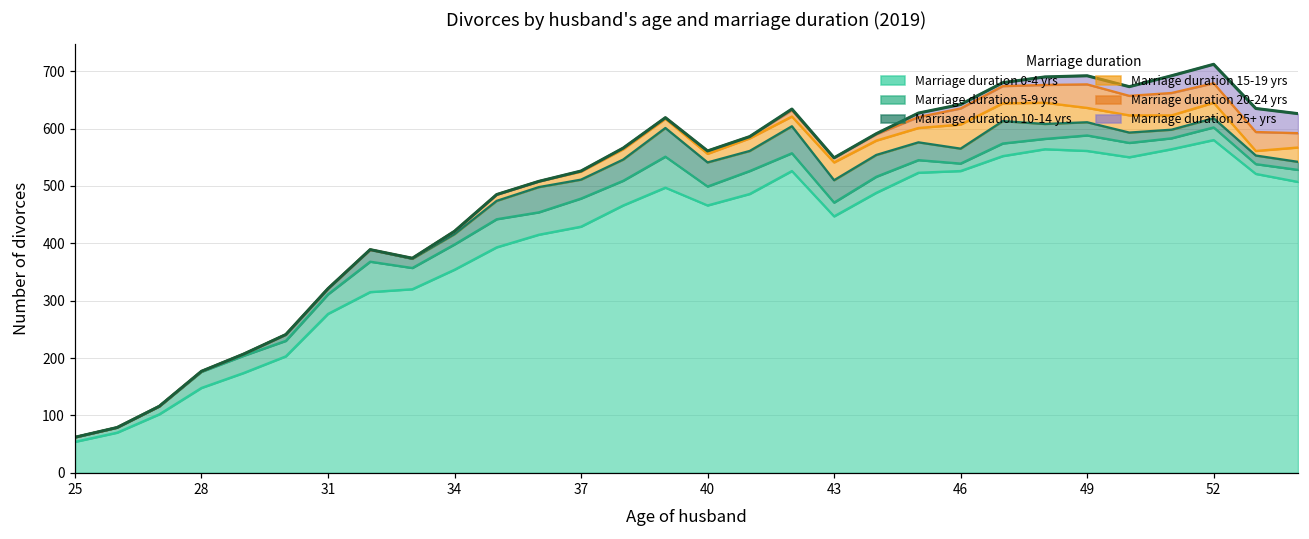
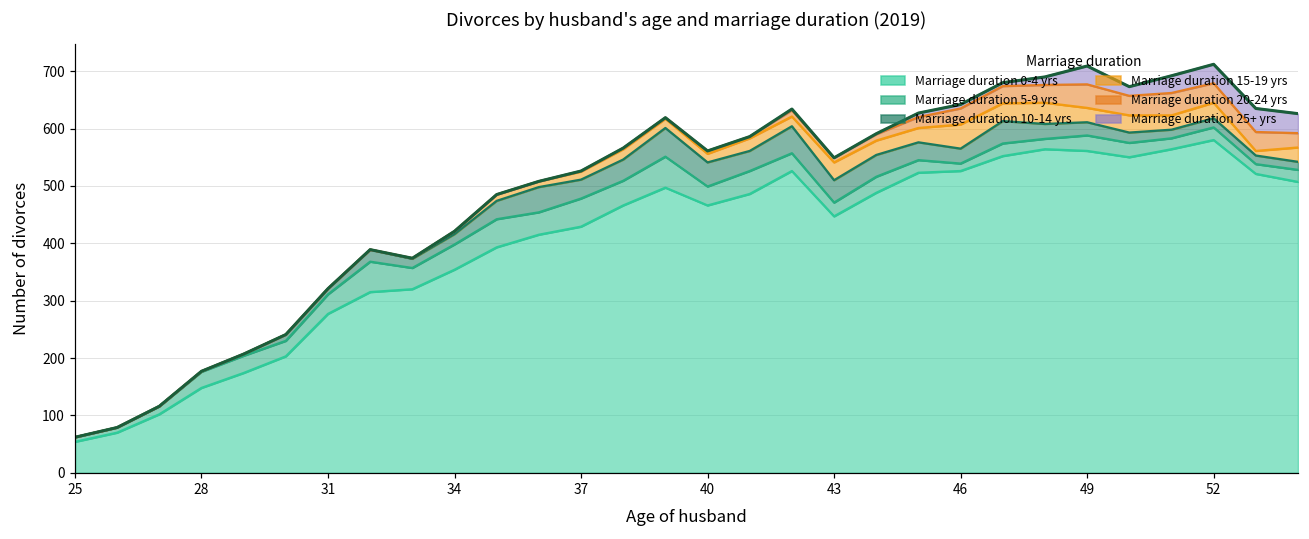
Marriage duration 25+ yrs, 49: 20 -> 30
